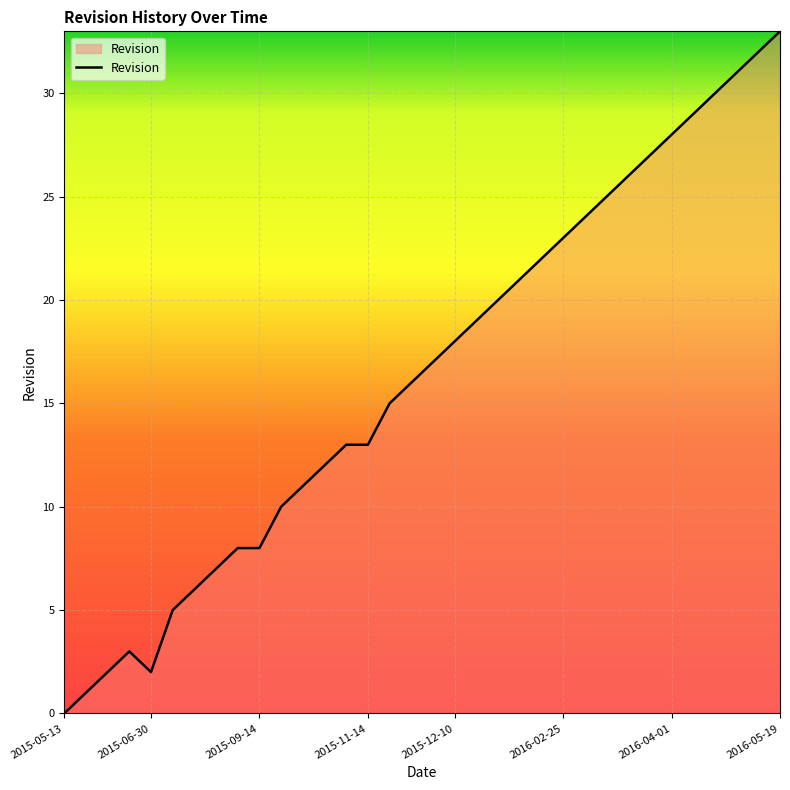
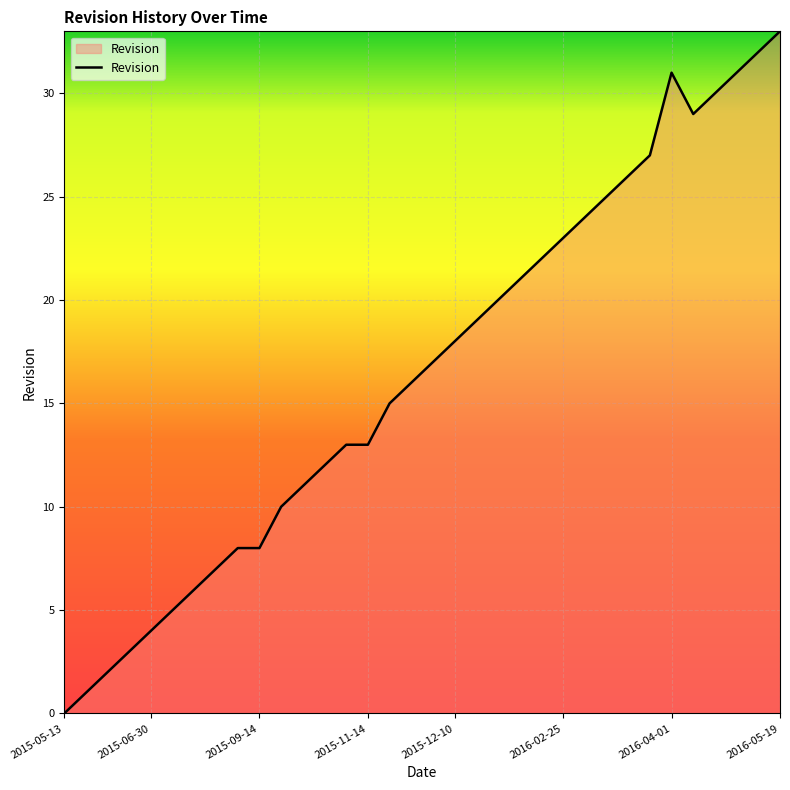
2015-06-30: 2 -> 4
2016-04-01: 28 -> 31
